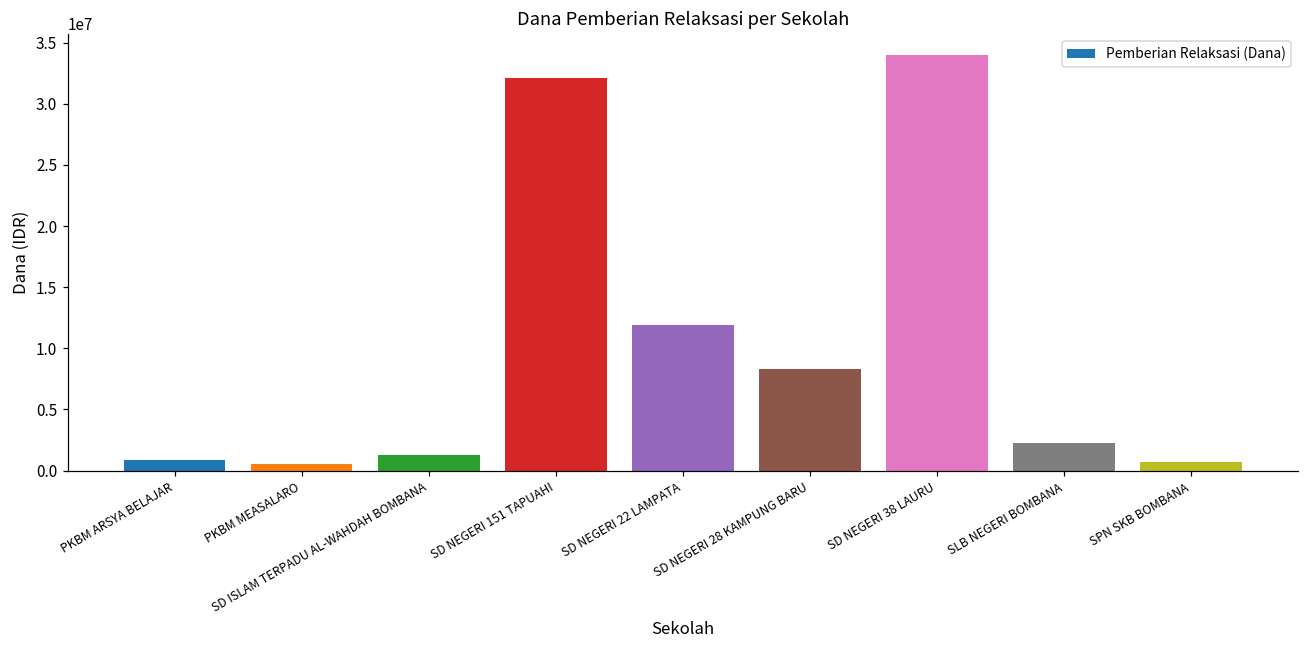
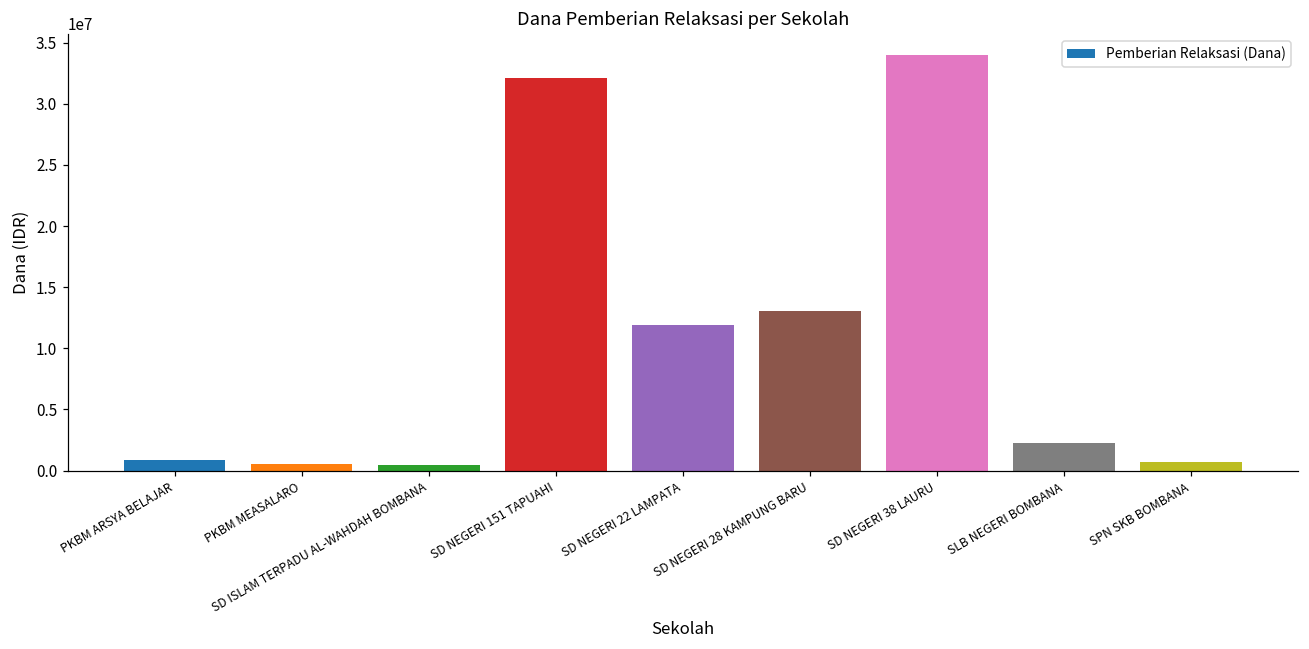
SD ISLAM TERPADU AL-WAHDAH BOMBANA: 1300000 -> 500000
SD NEGERI 28 KAMPUNG BARU: 8300000 -> 13000000
